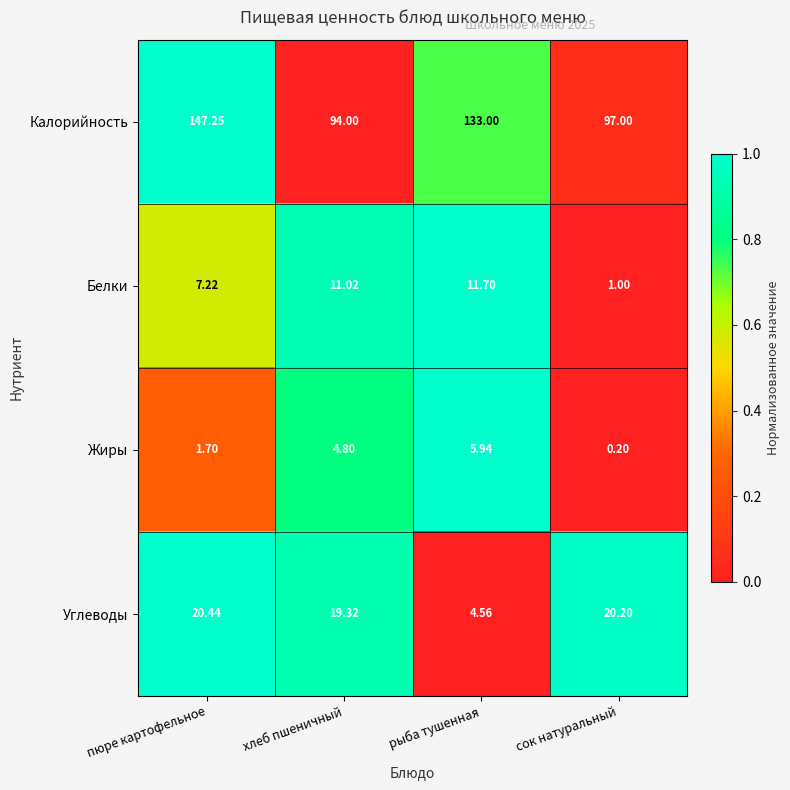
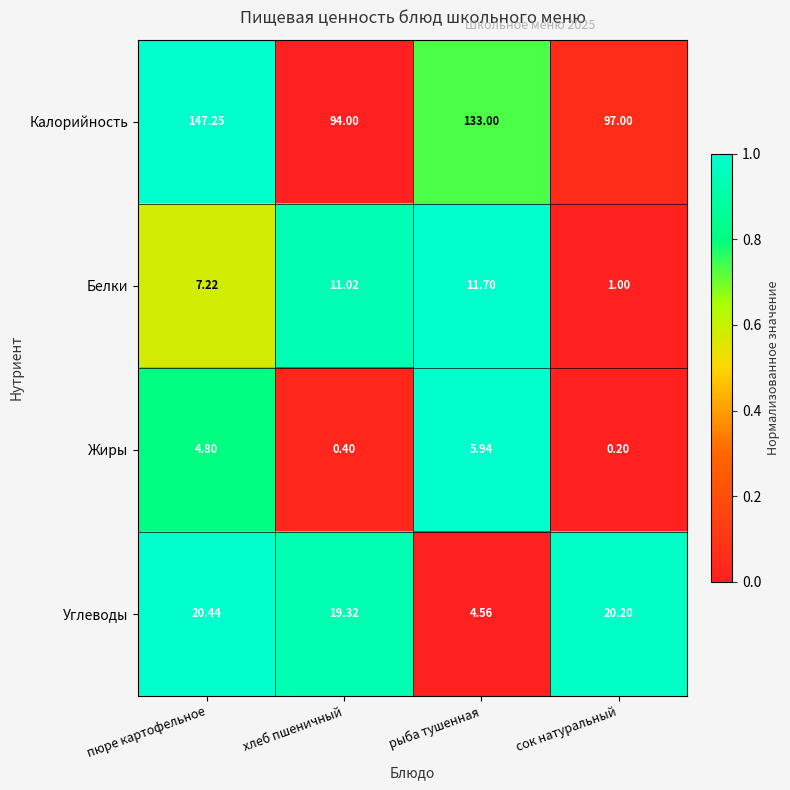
Жиры, пюре картофельное: 1.70 -> 4.80
Жиры, хлеб пшеничный: 4.80 -> 0.40
